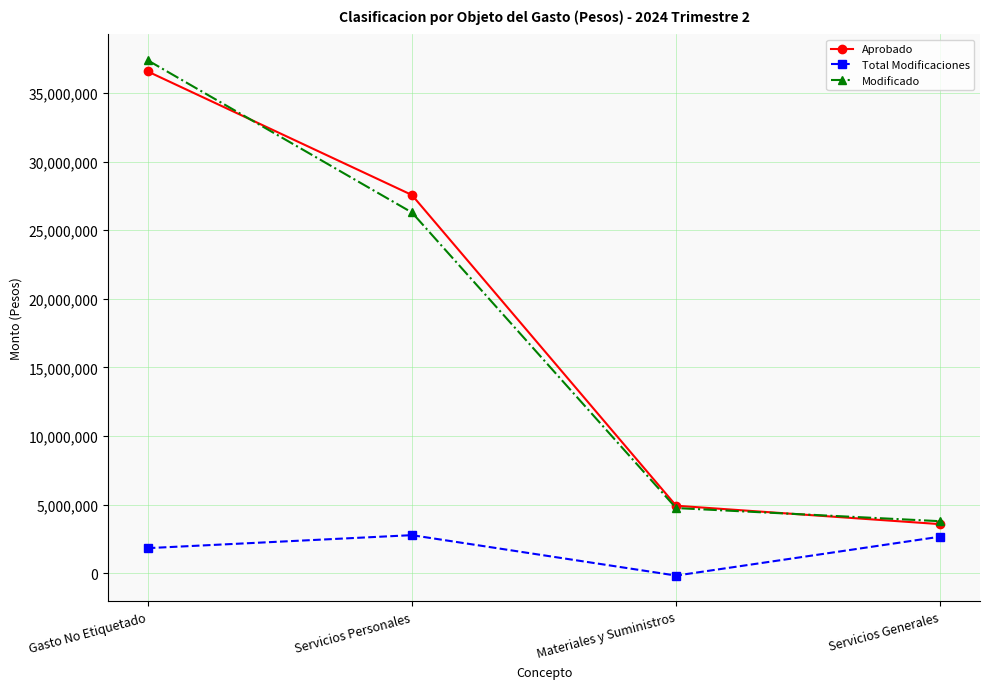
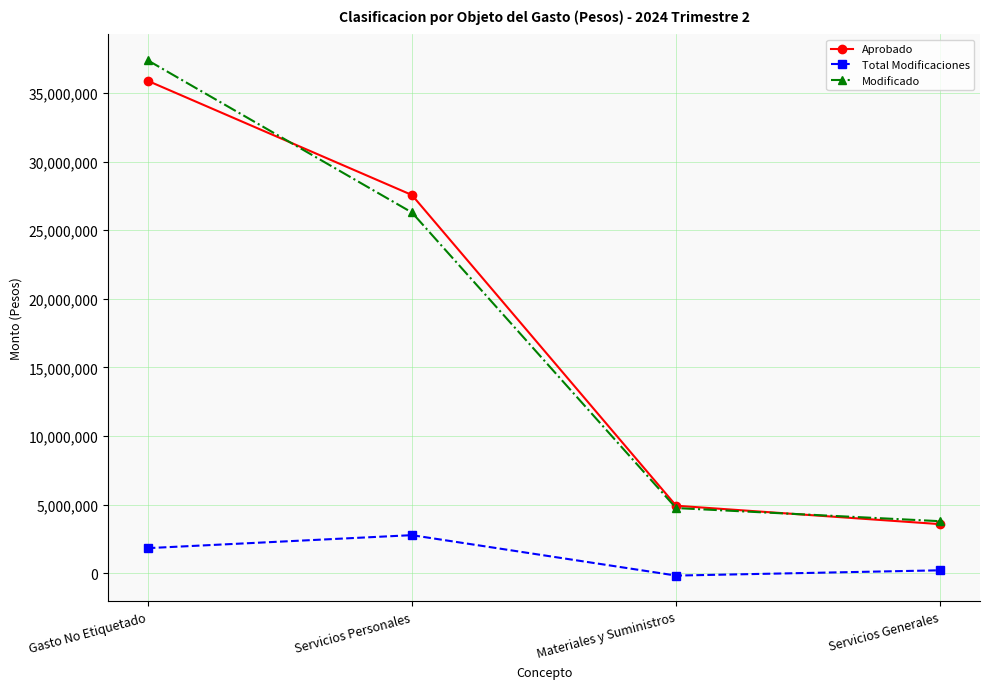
Aprobado, Gasto No Etiquetado: 36,600,000 -> 35,900,000
Total Modificaciones, Servicios Generales: 2,700,000 -> 200,000
